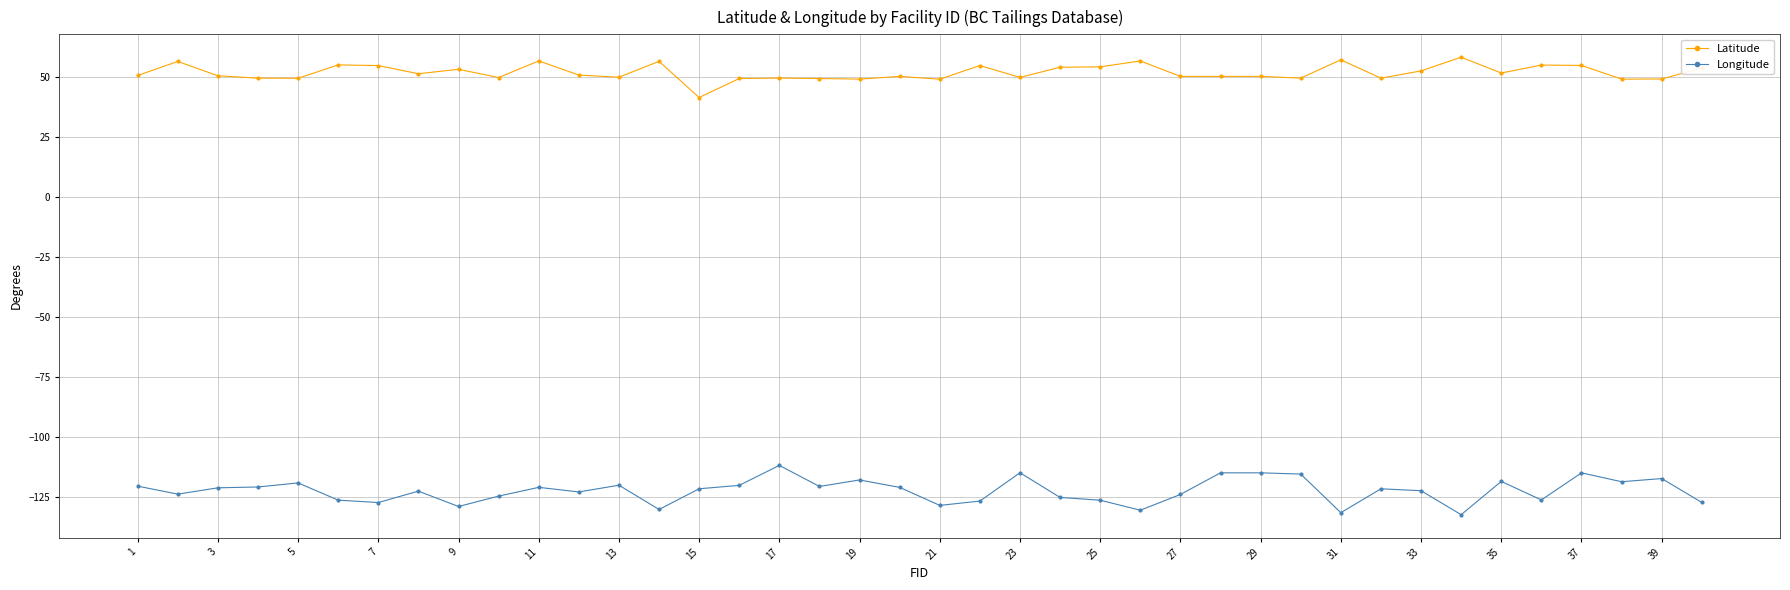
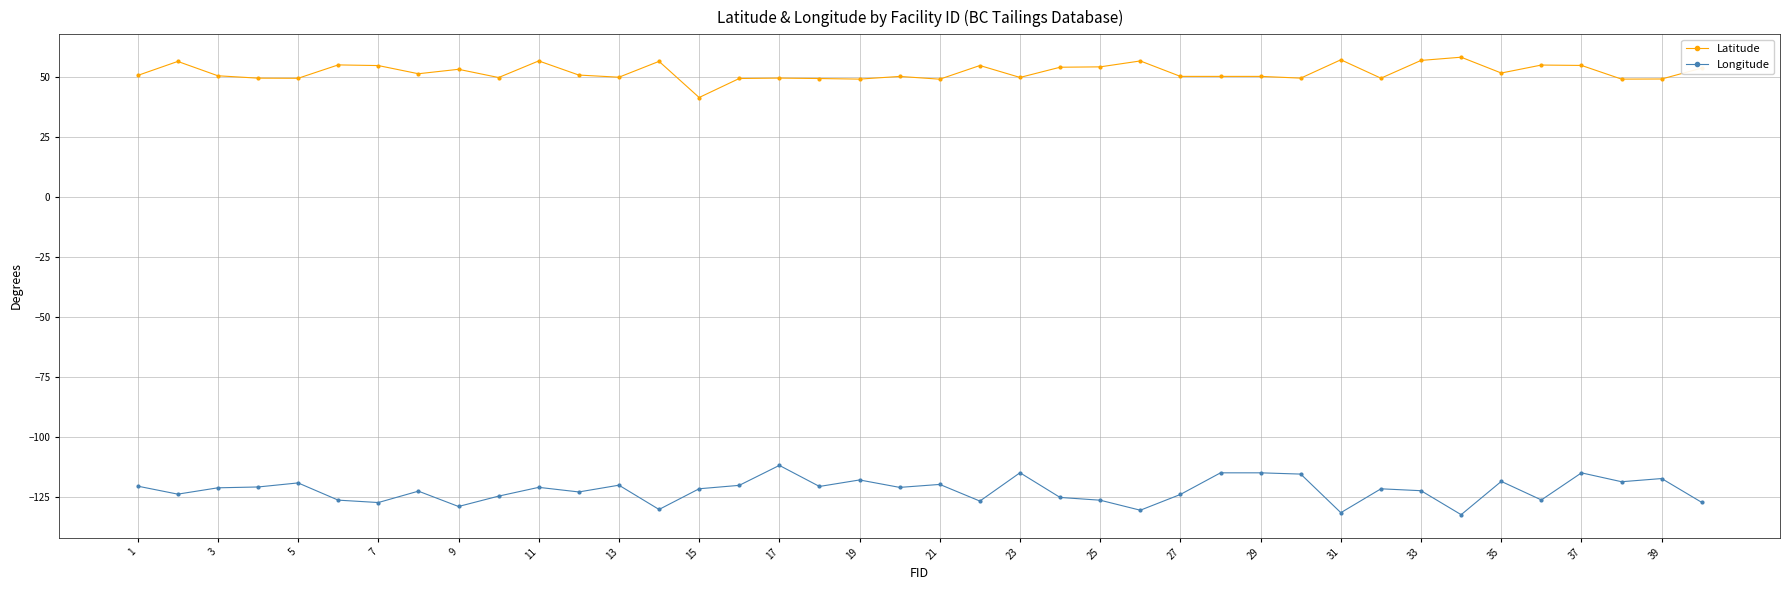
Longitude, 21: -128 -> -120
Latitude, 33: 53 -> 57
